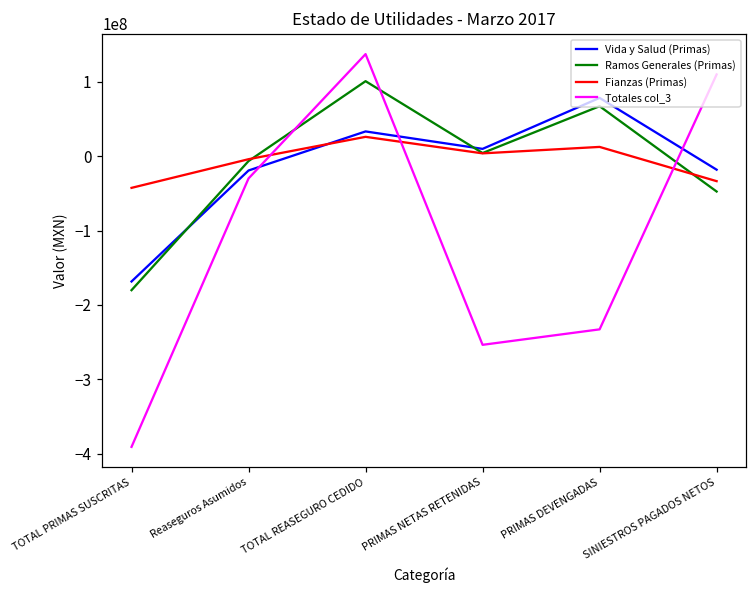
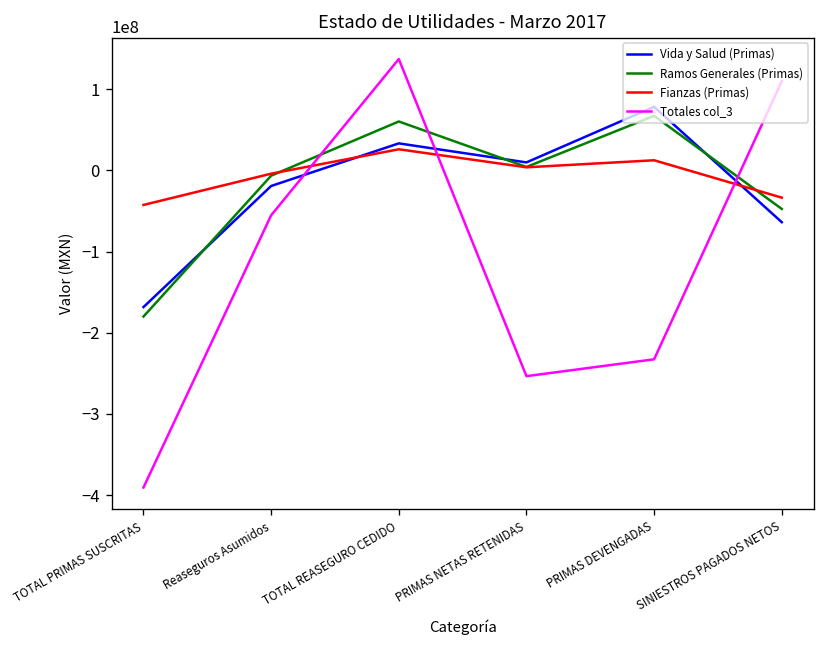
Totales col_3, Reaseguros Asumidos: -30000000 -> -60000000
Ramos Generales (Primas), TOTAL REASEGURO CEDIDO: 100000000 -> 60000000
Vida y Salud (Primas), SINIESTROS PAGADOS NETOS: -20000000 -> -60000000
